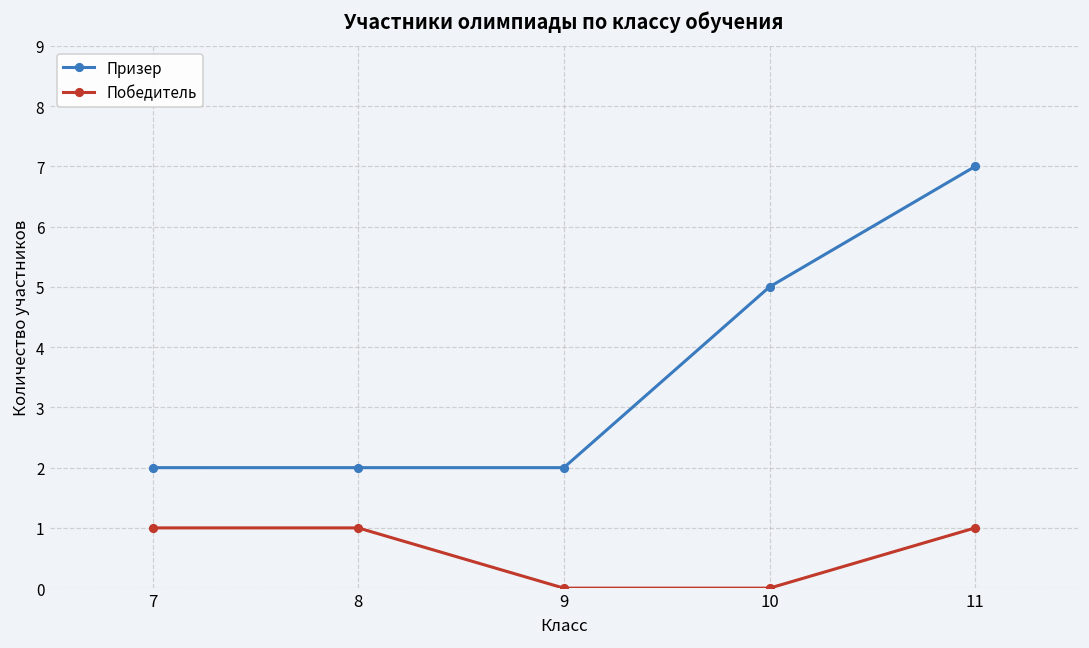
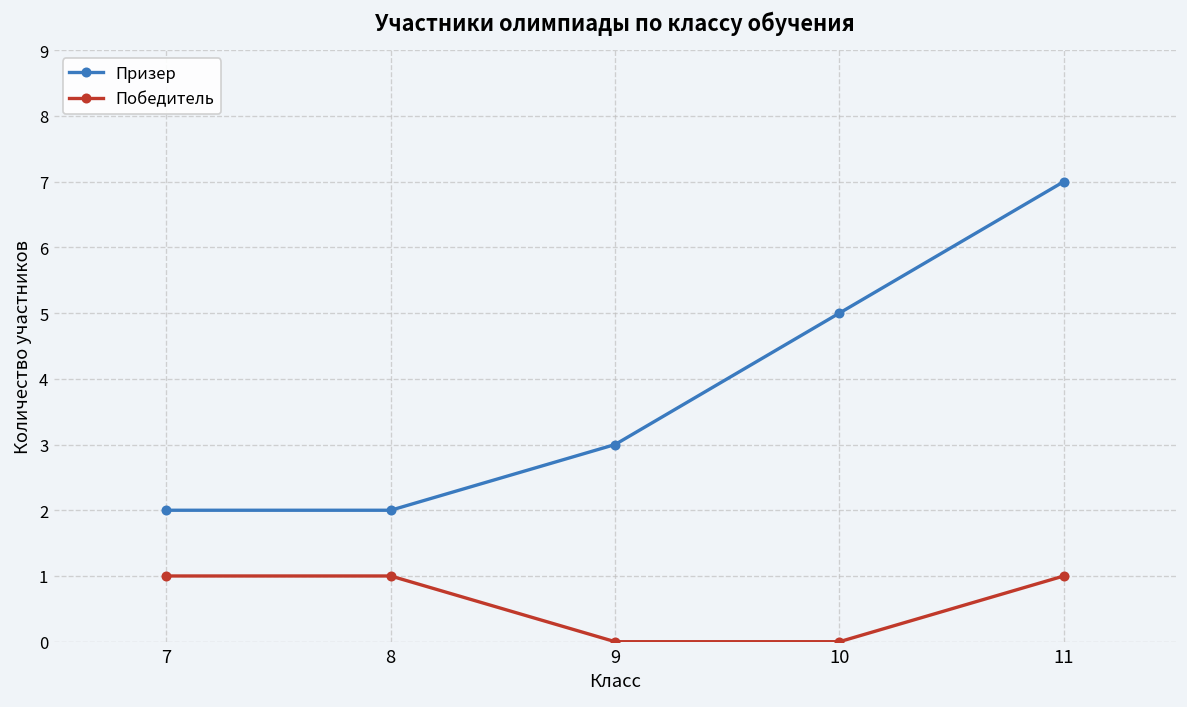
Призер, 9: 2 -> 3
